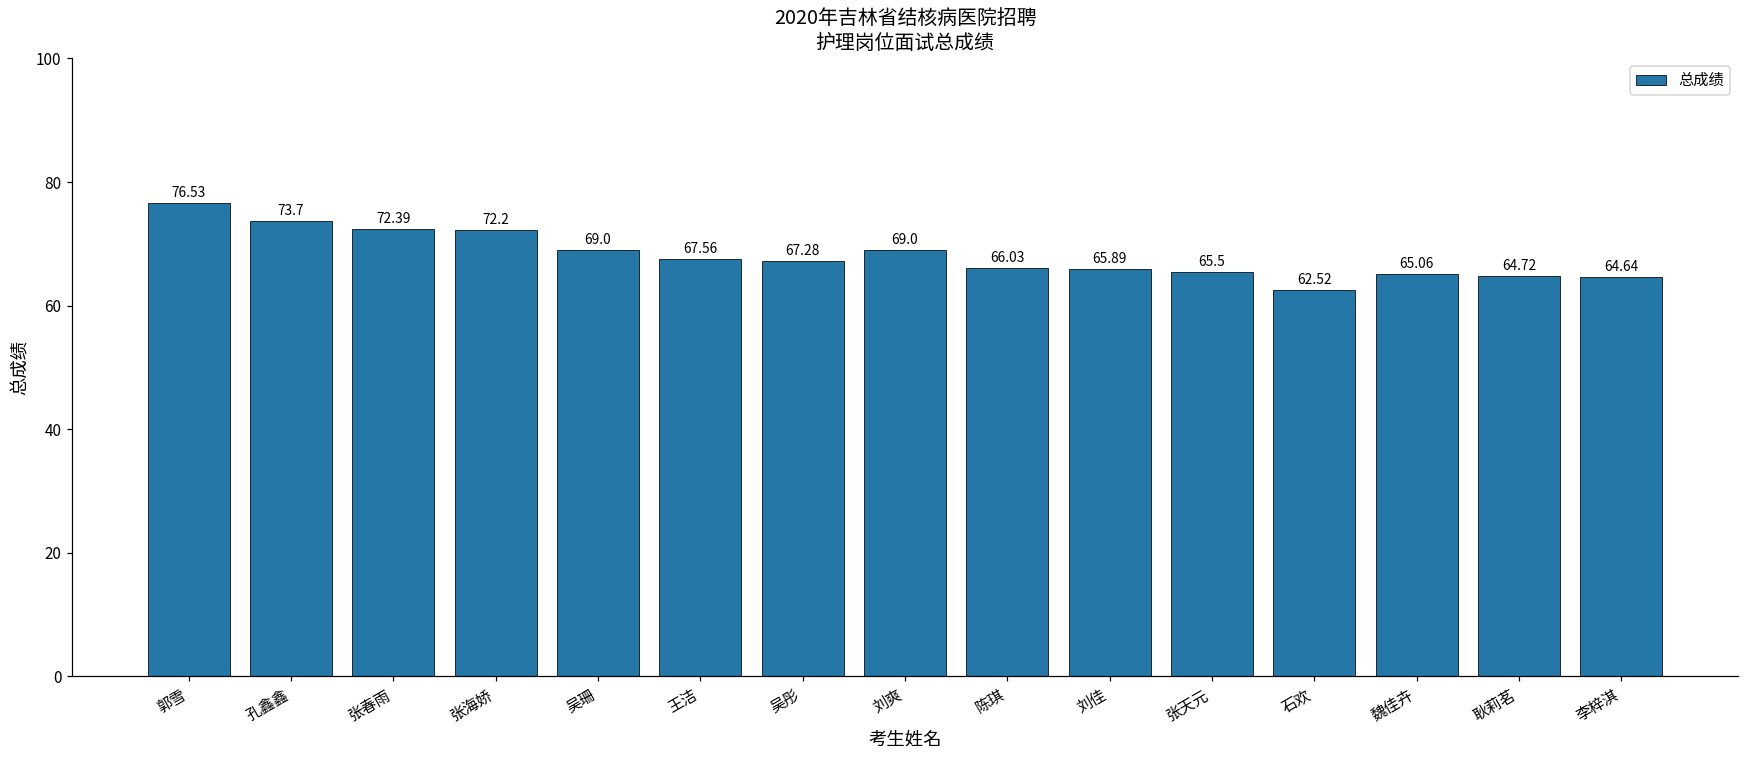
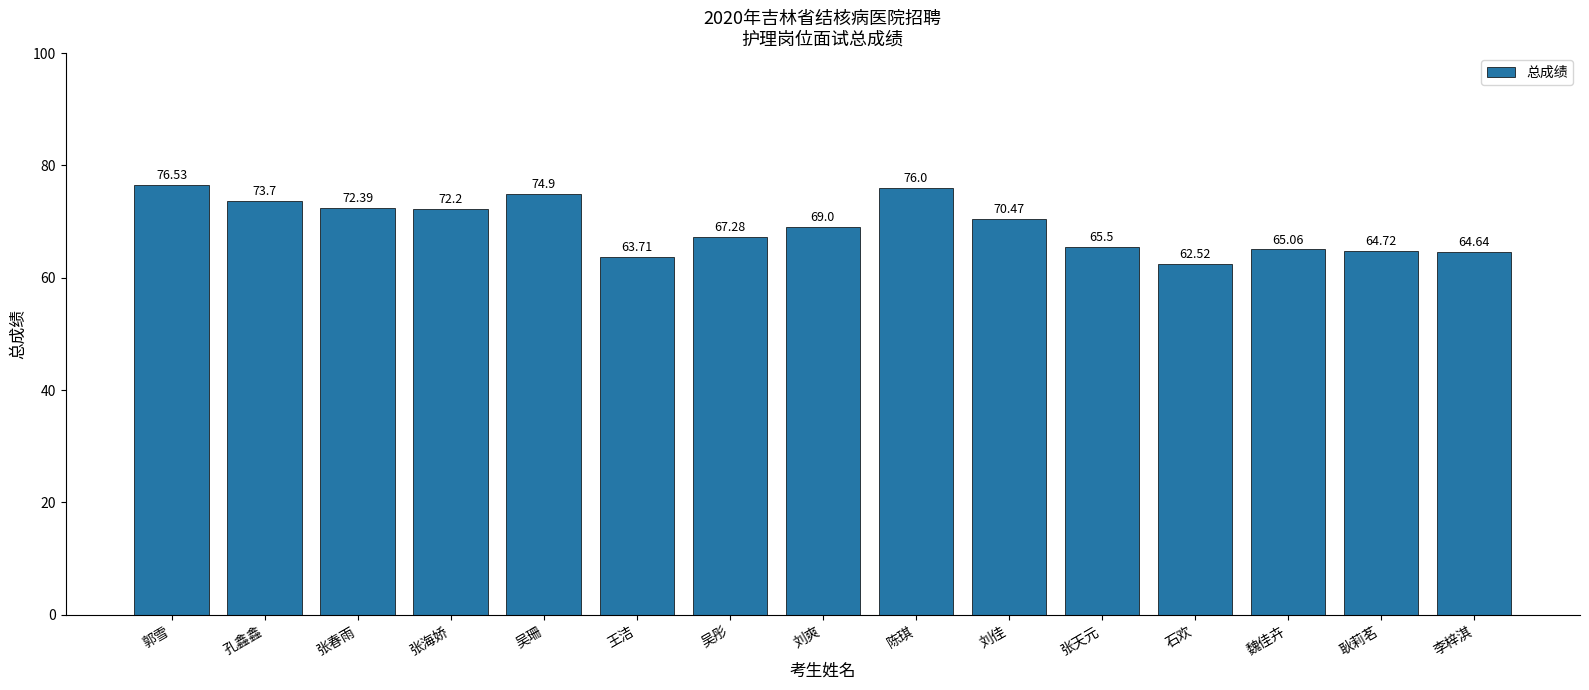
吴珊: 69.0 -> 74.9
王洁: 67.56 -> 63.71
陈琪: 66.03 -> 76.0
刘佳: 65.89 -> 70.47
